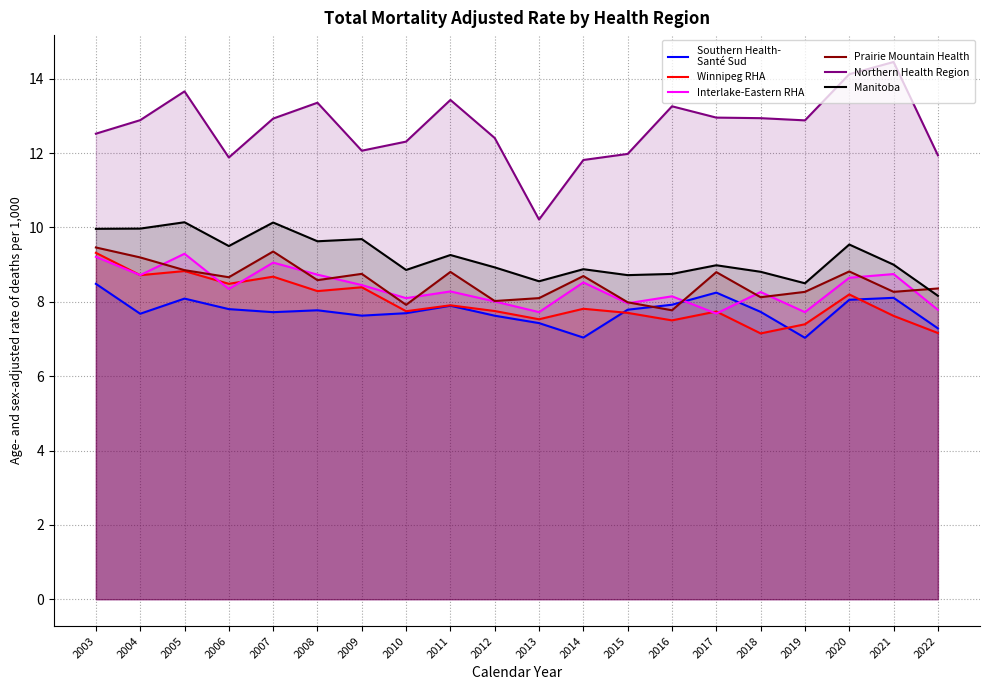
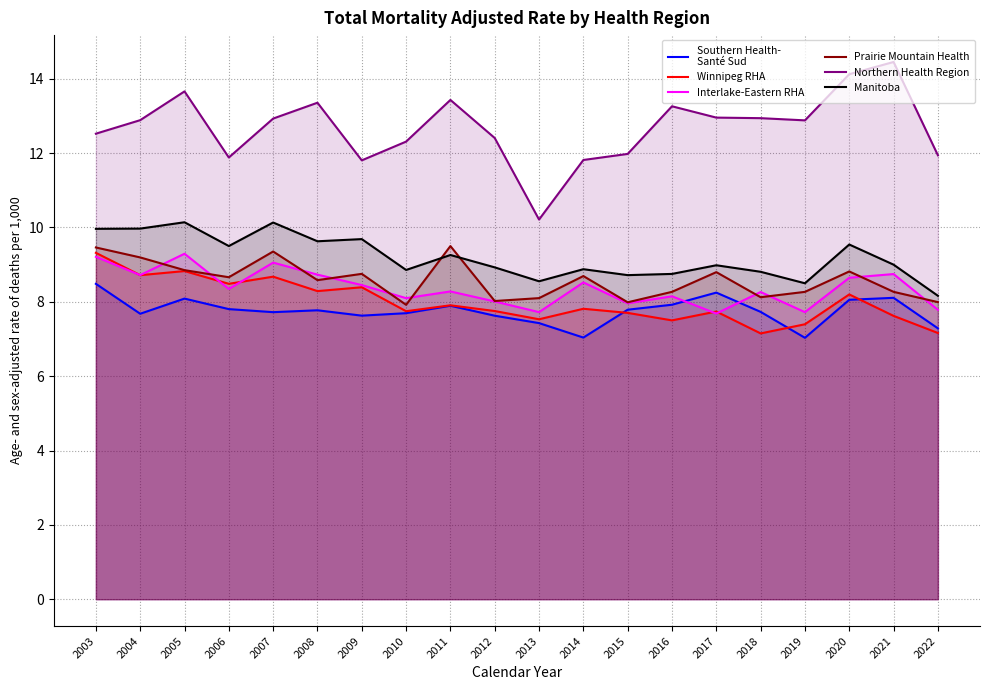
Northern Health Region, 2009: 12.1 -> 11.8
Prairie Mountain Health, 2011: 8.8 -> 9.5
Prairie Mountain Health, 2016: 7.8 -> 8.3
Prairie Mountain Health, 2022: 8.4 -> 8.0
